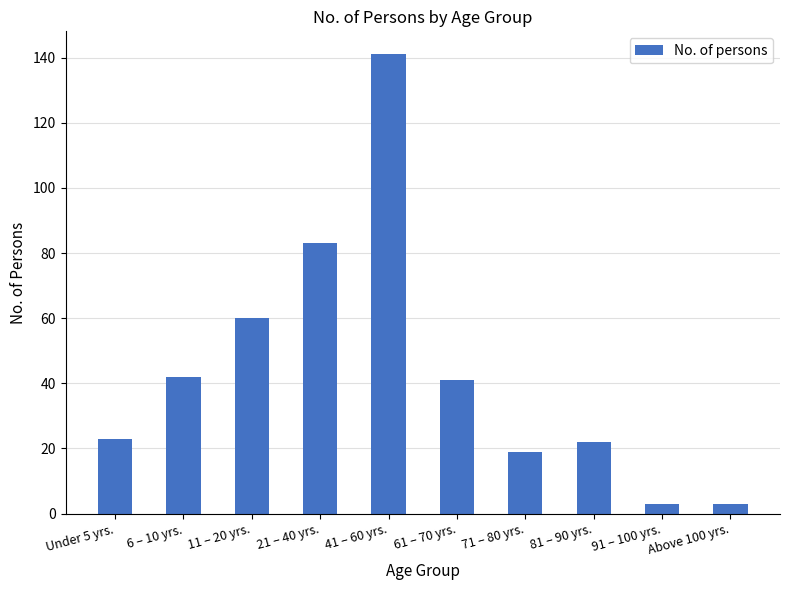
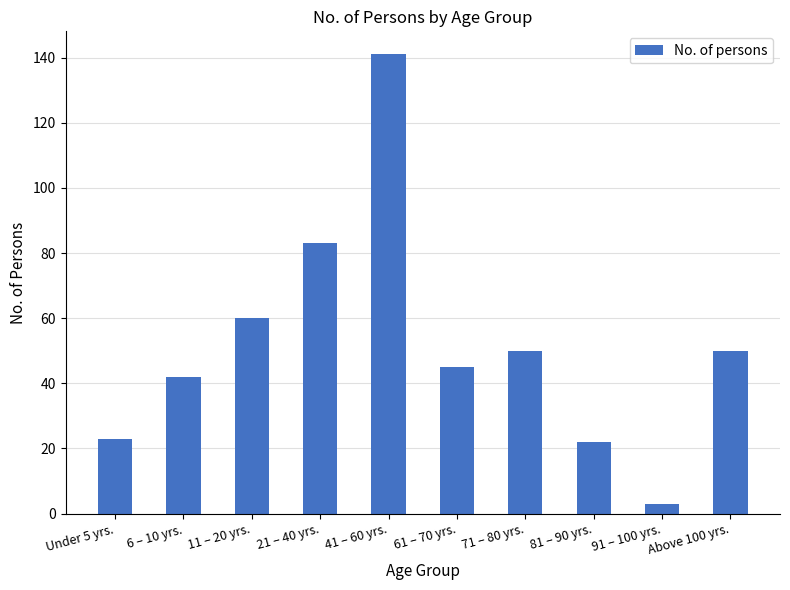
61 – 70 yrs.: 41 -> 45
71 – 80 yrs.: 19 -> 50
Above 100 yrs.: 3 -> 50
